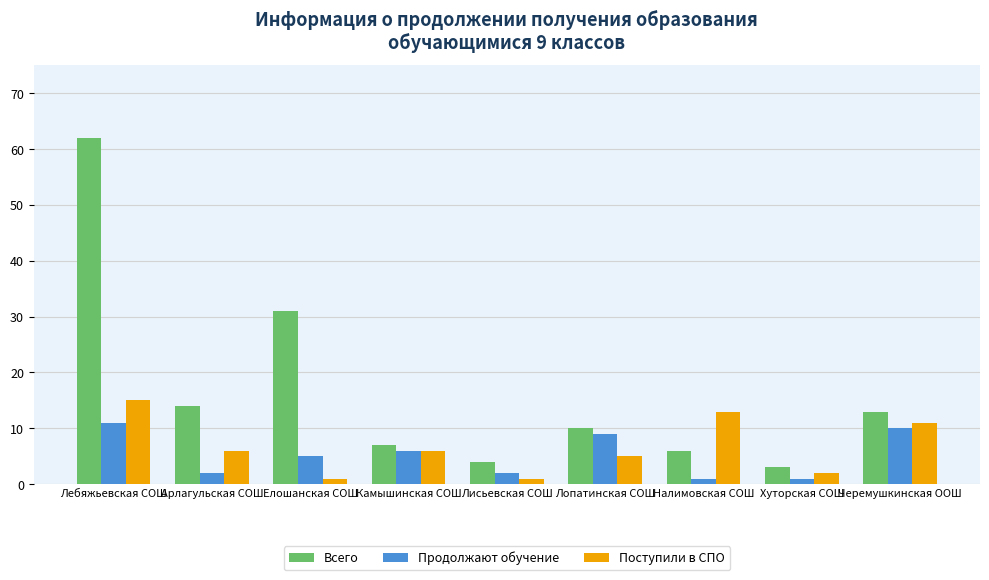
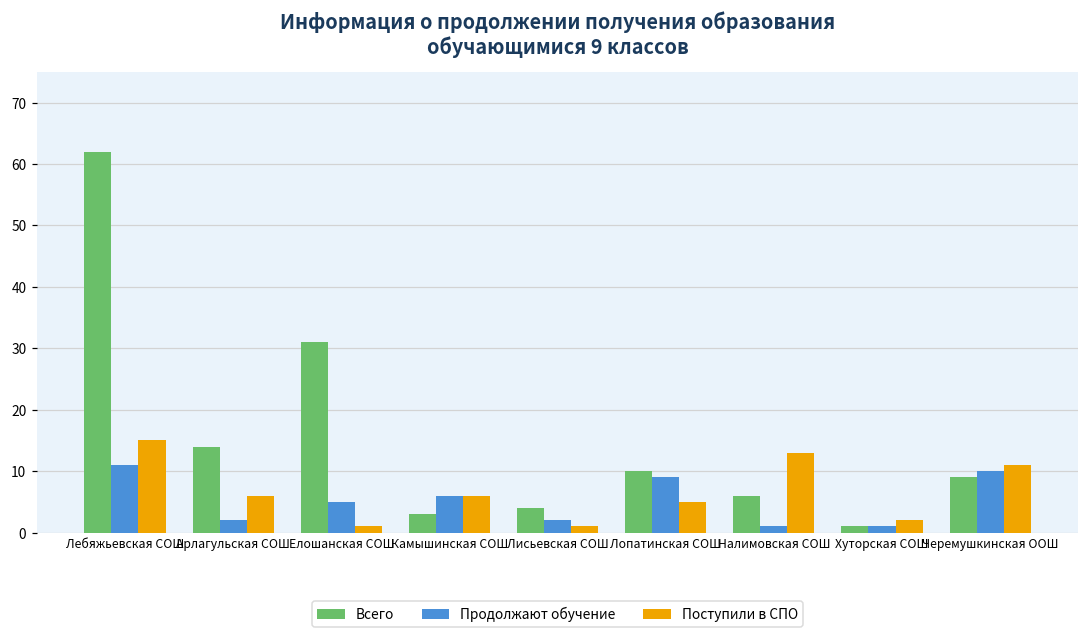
Всего, Камышинская СОШ: 7 -> 3
Всего, Хуторская СОШ: 3 -> 1
Всего, Черемушкинская ООШ: 13 -> 9
